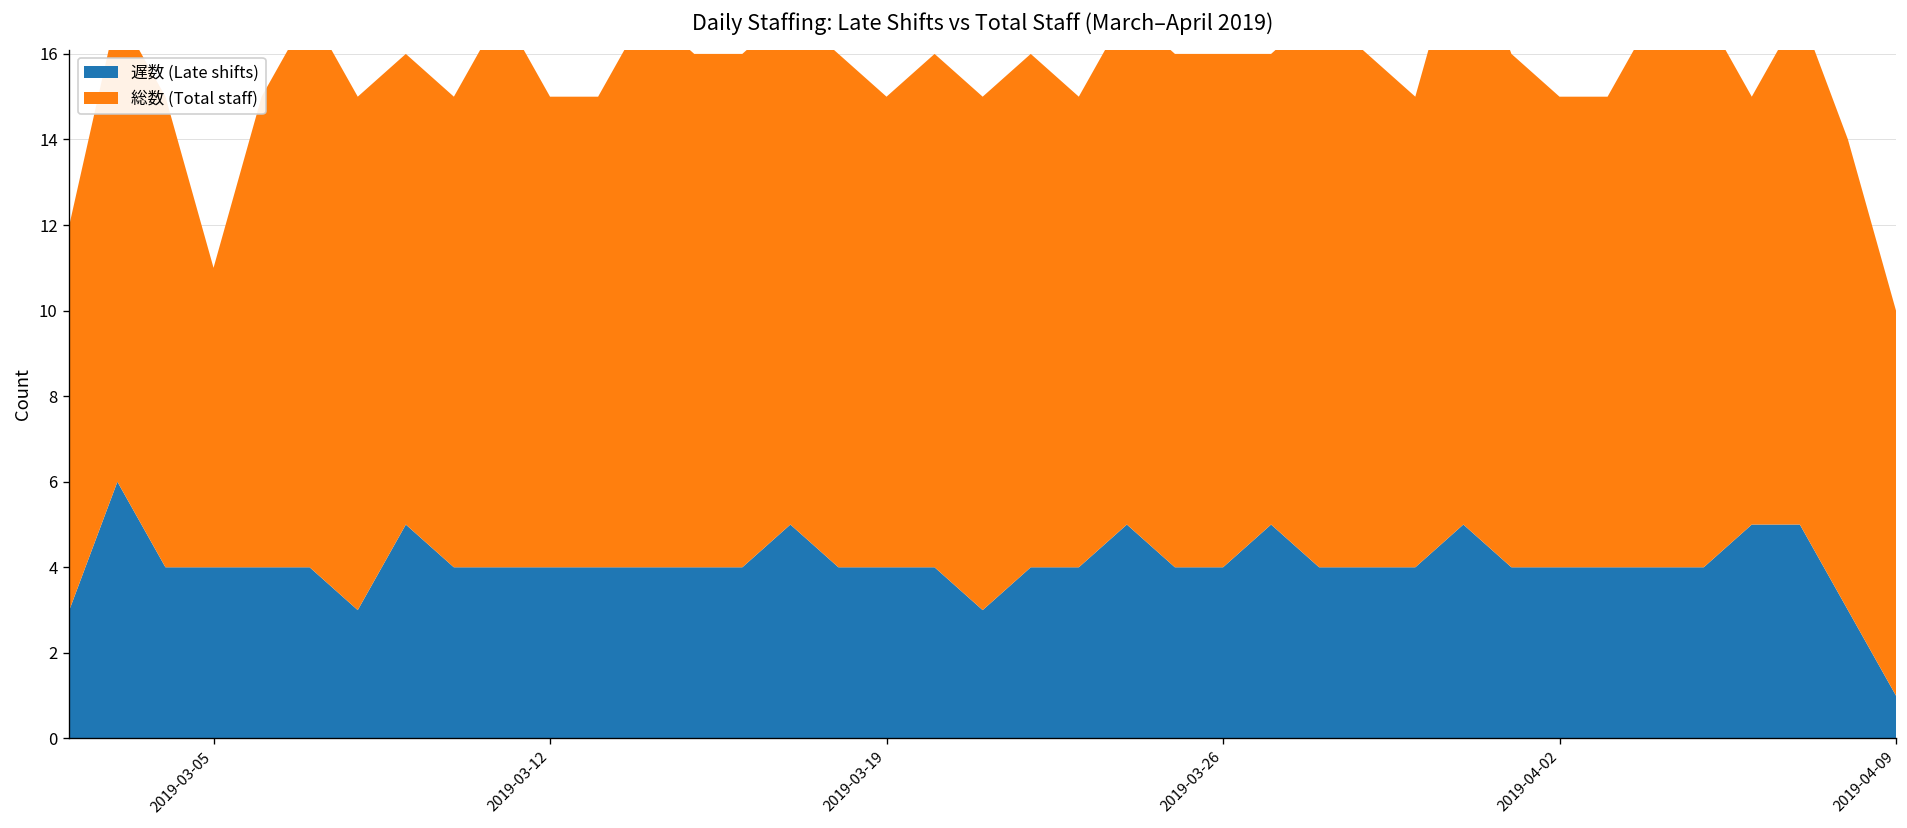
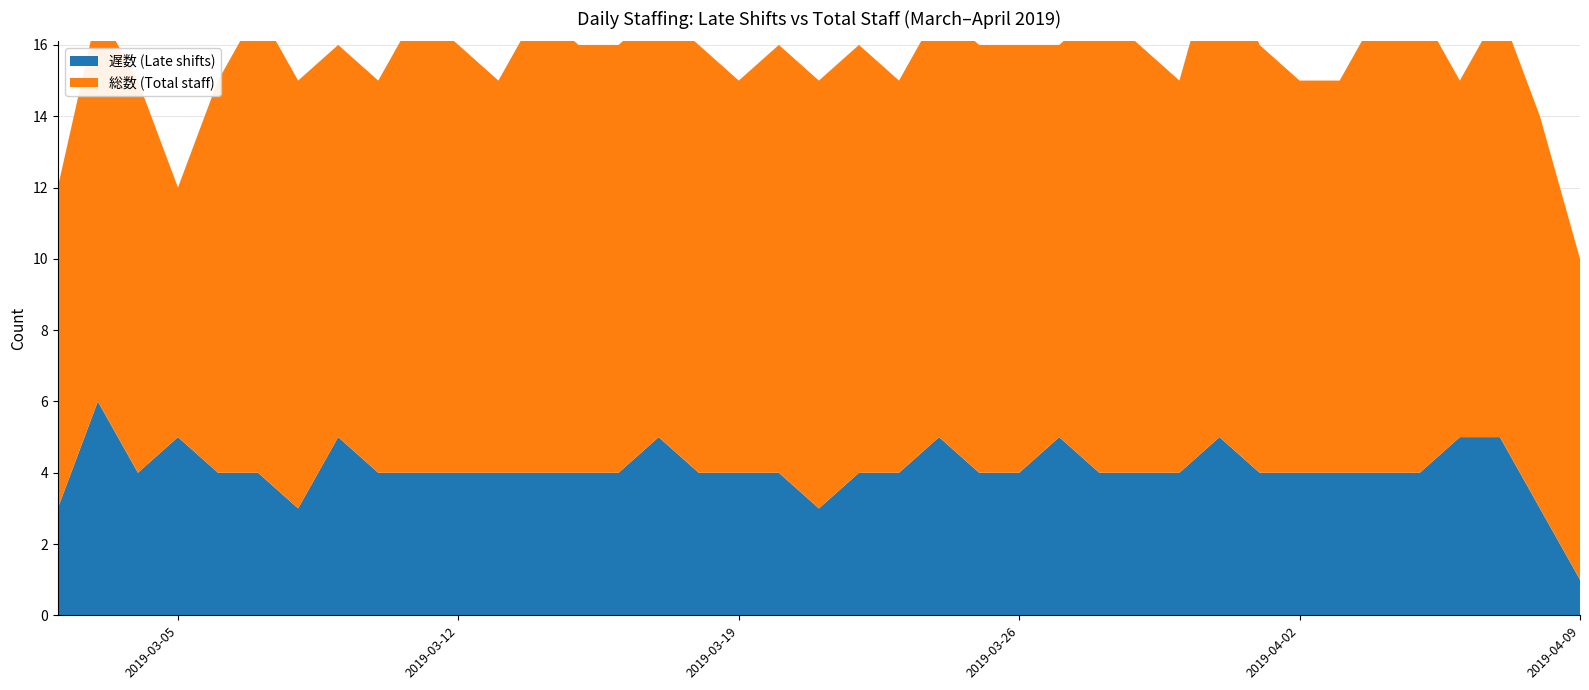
遅数 (Late shifts), 2019-03-05: 4 -> 5
総数 (Total staff), 2019-03-12: 11 -> 12
